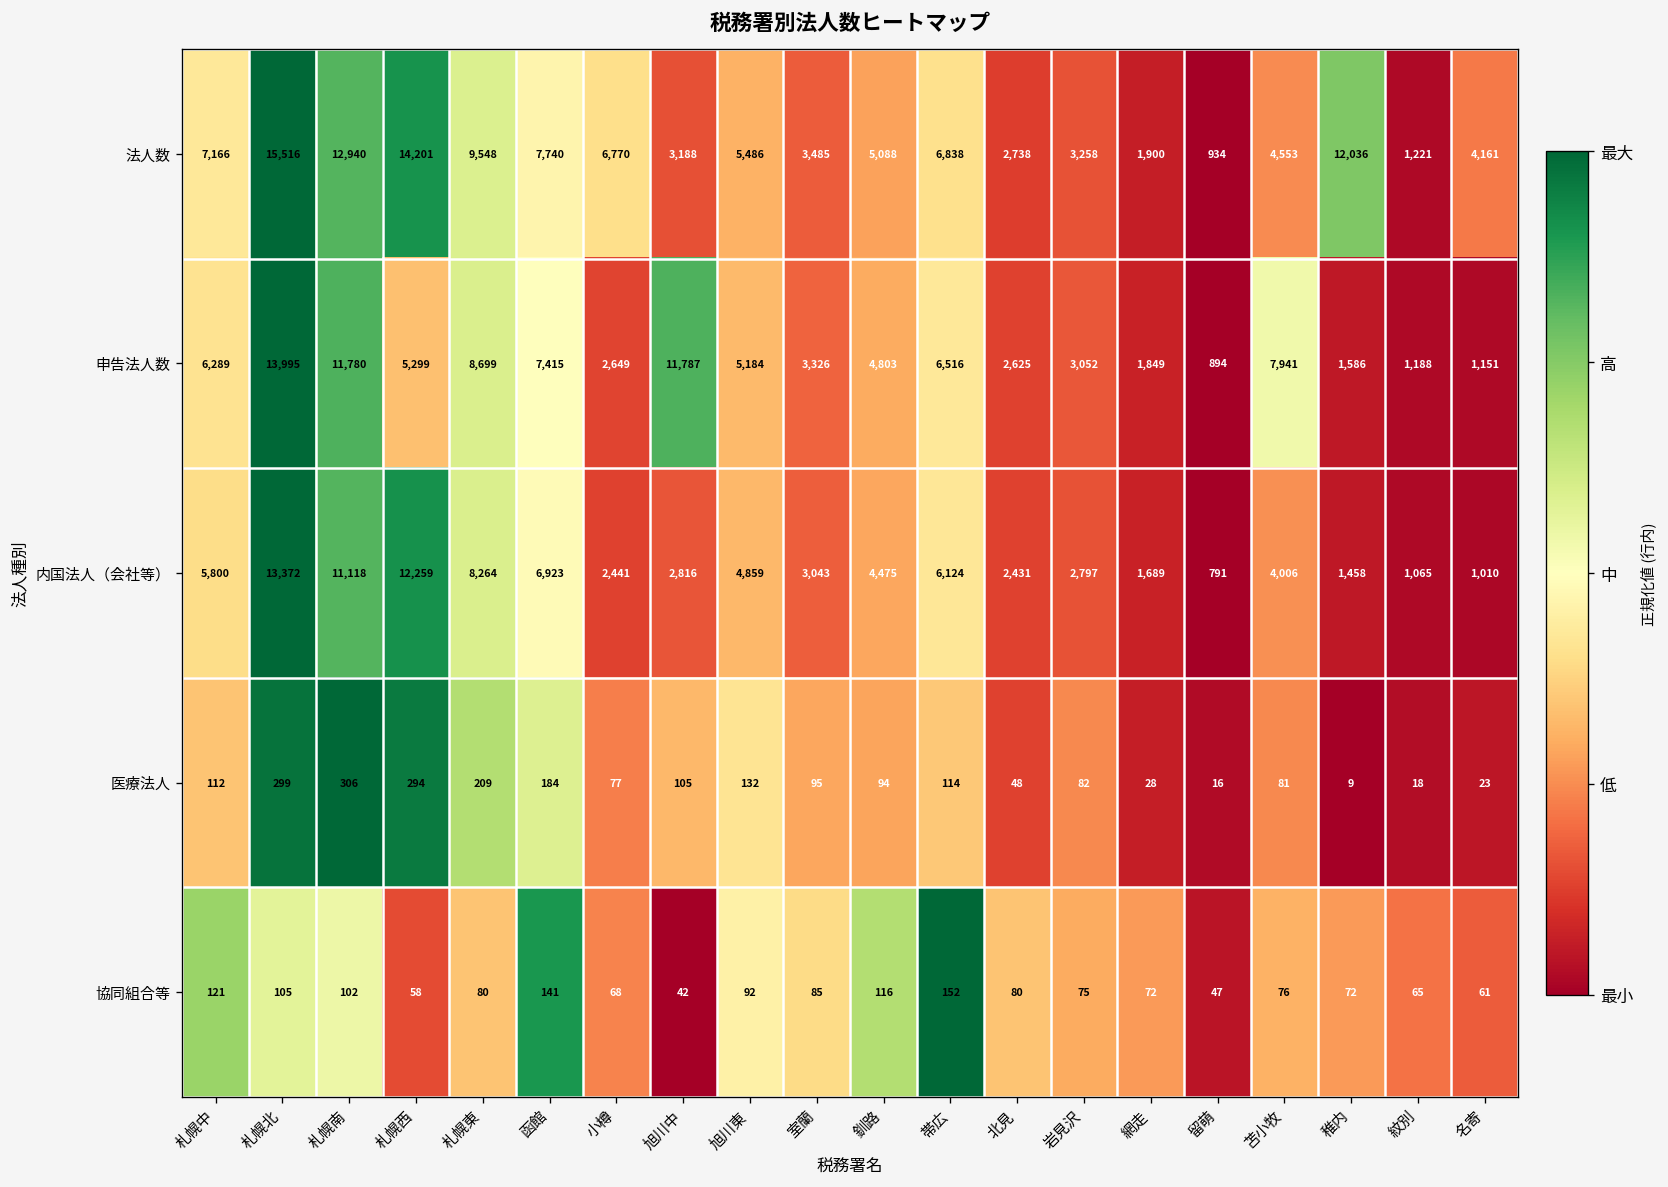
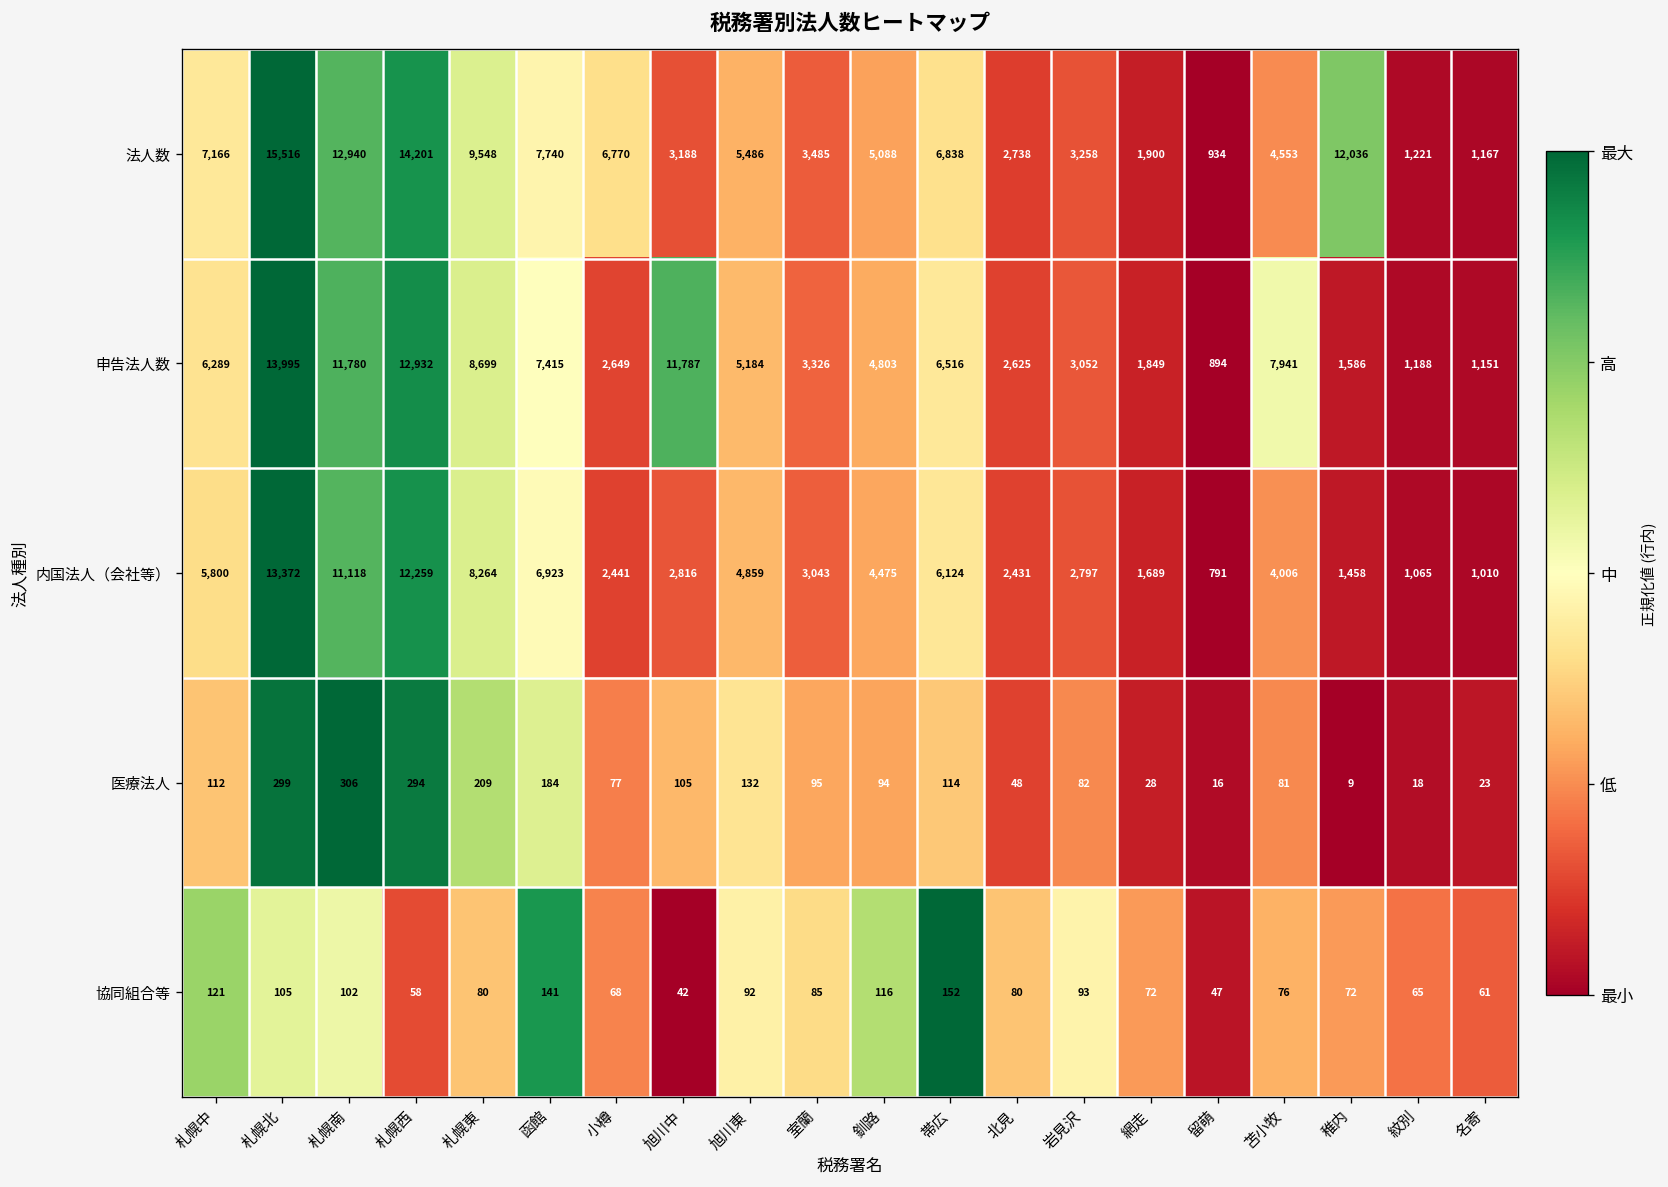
法人数, 名寄: 4,161 -> 1,167
申告法人数, 札幌西: 5,299 -> 12,932
協同組合等, 岩見沢: 75 -> 93
